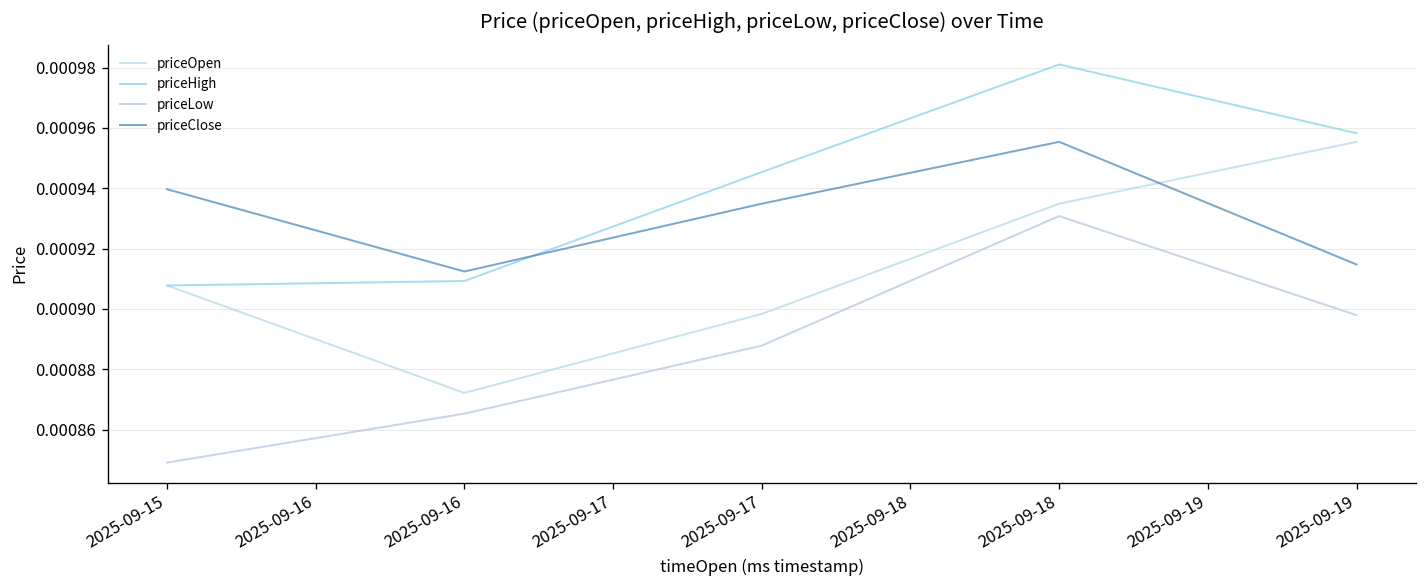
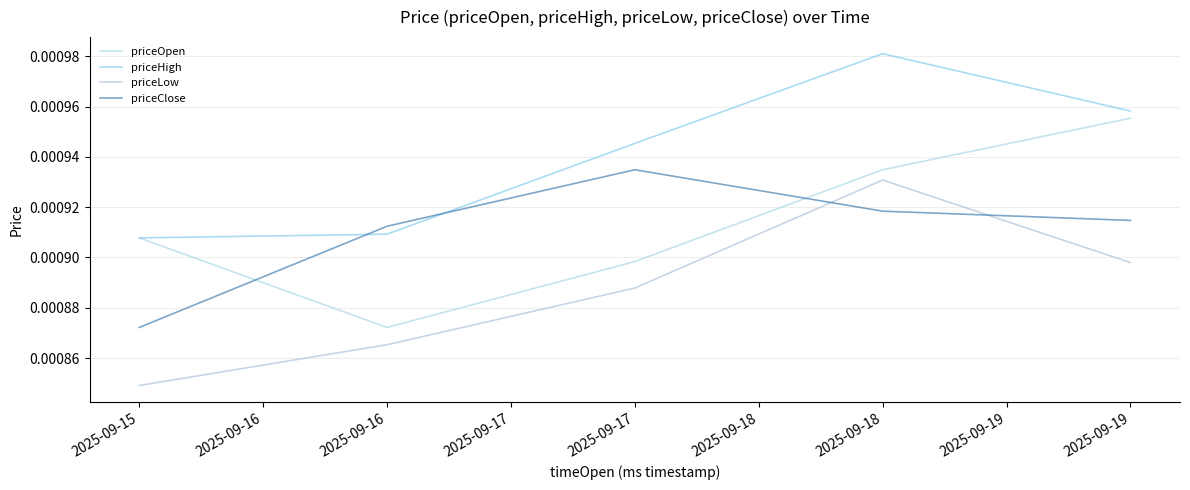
priceClose, 2025-09-15: 0.000940 -> 0.000872
priceClose, 2025-09-18: 0.000955 -> 0.000918
